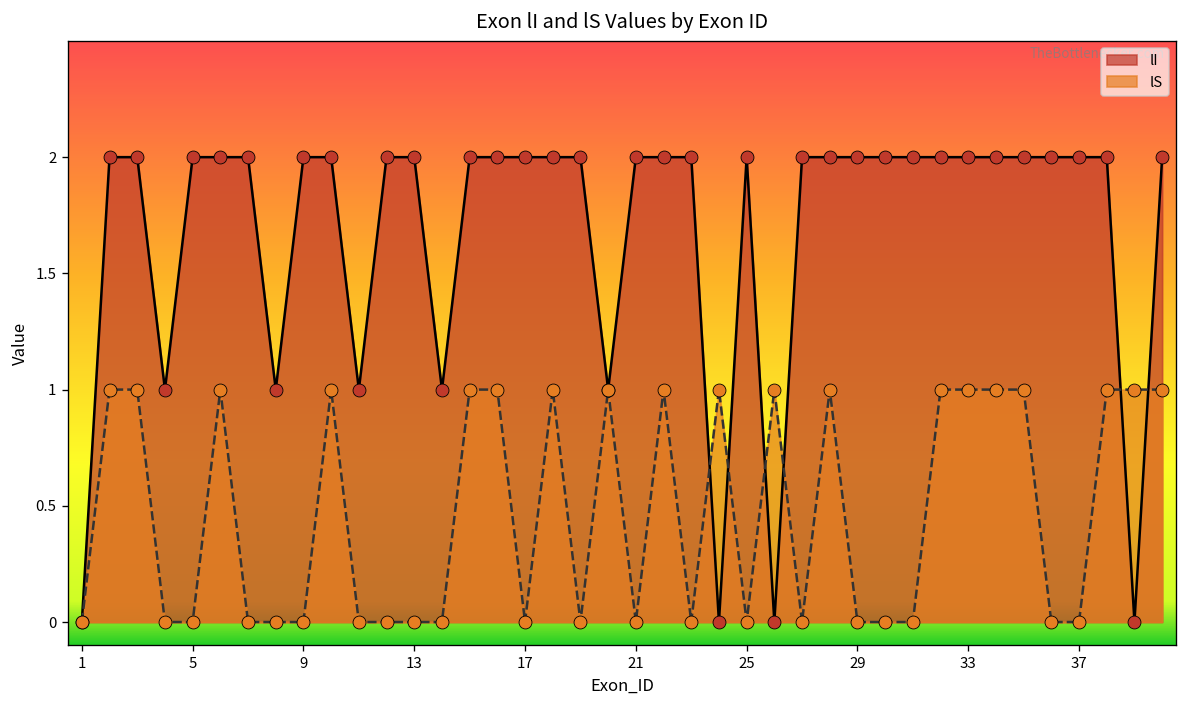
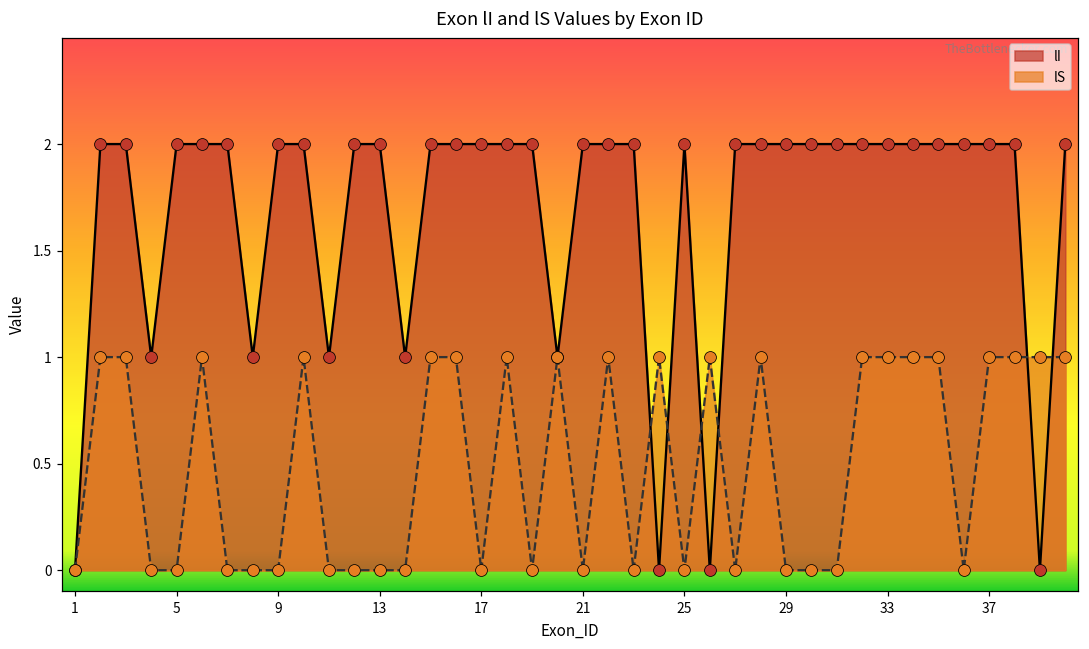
lS, 37: 0 -> 1
